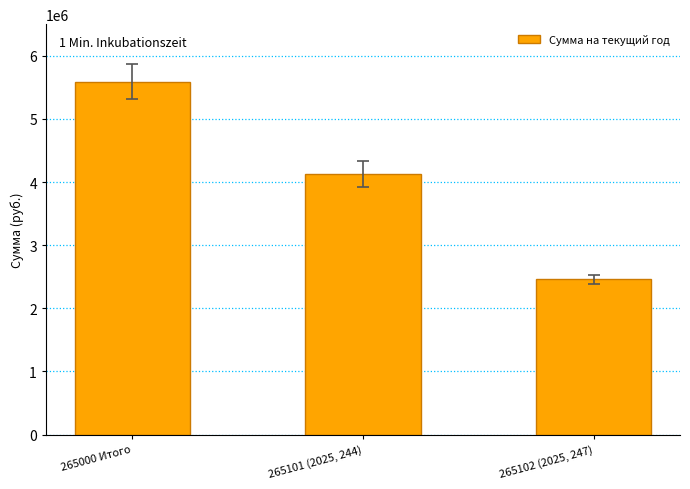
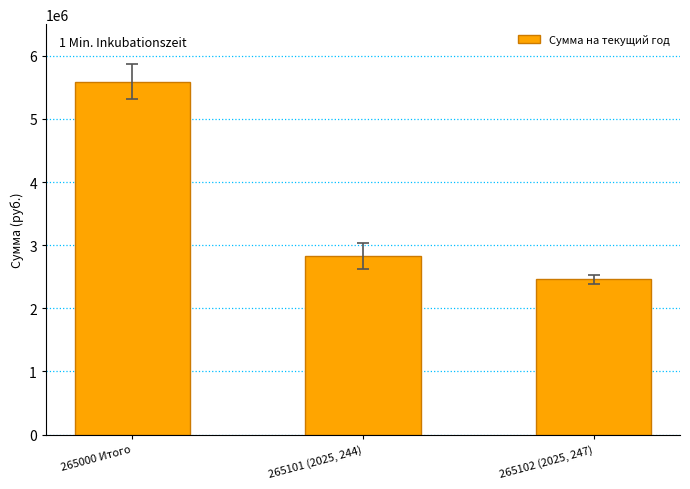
Сумма на текущий год, 265101 (2025, 244): 4100000 -> 2800000
